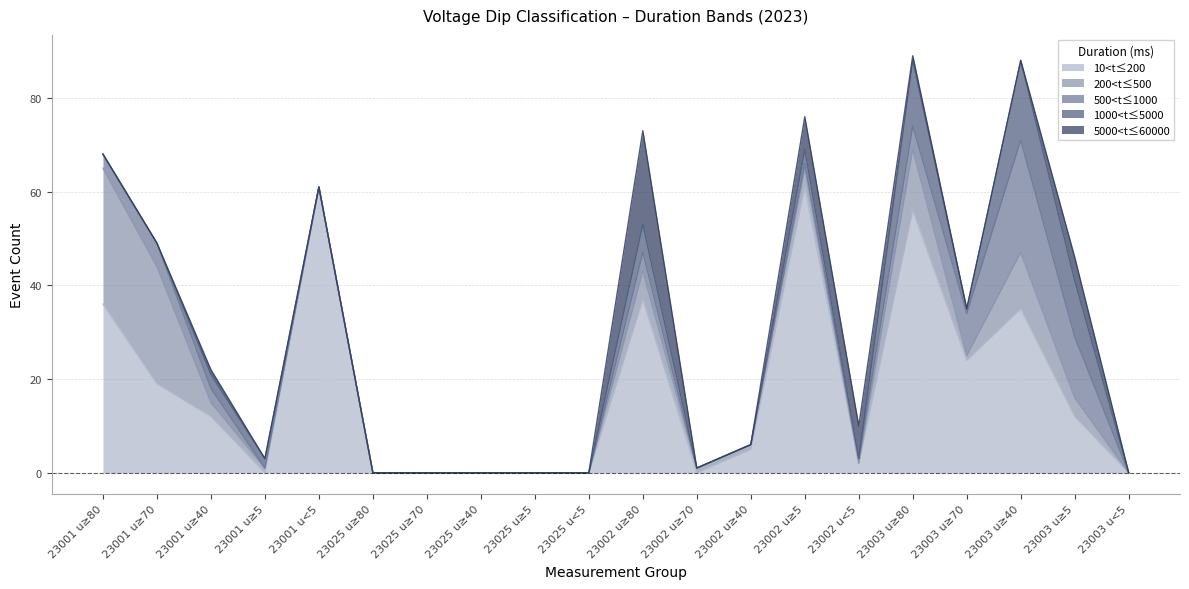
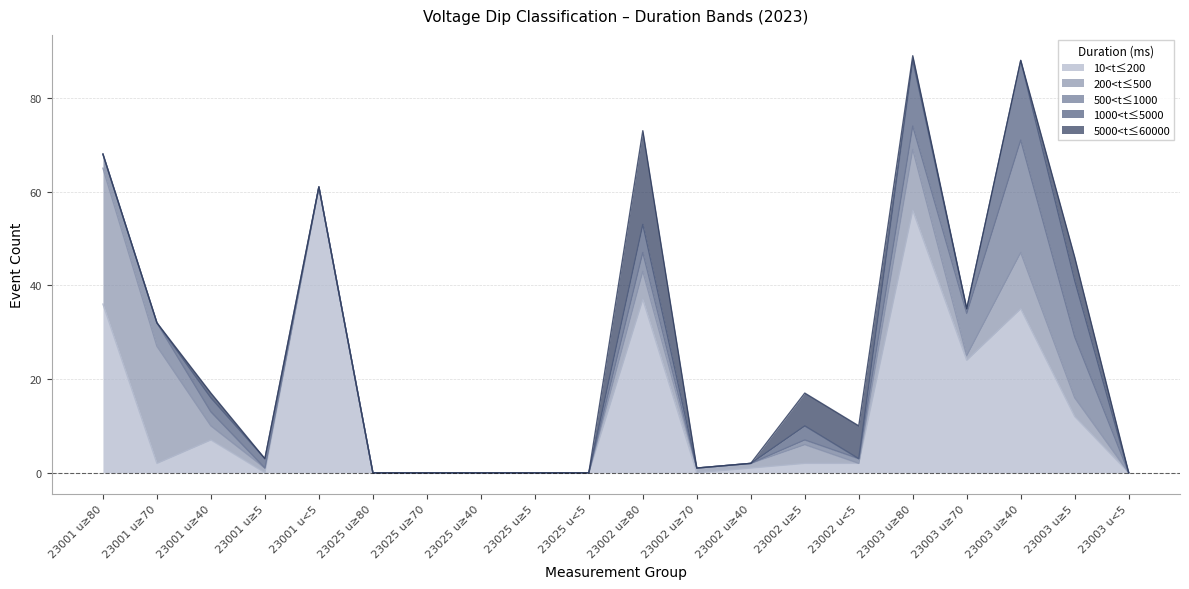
10<t≤200, 23001 u≥70: 19 -> 2
10<t≤200, 23001 u≥40: 12 -> 7
10<t≤200, 23002 u≥40: 5 -> 1
10<t≤200, 23002 u≥5: 61 -> 2
